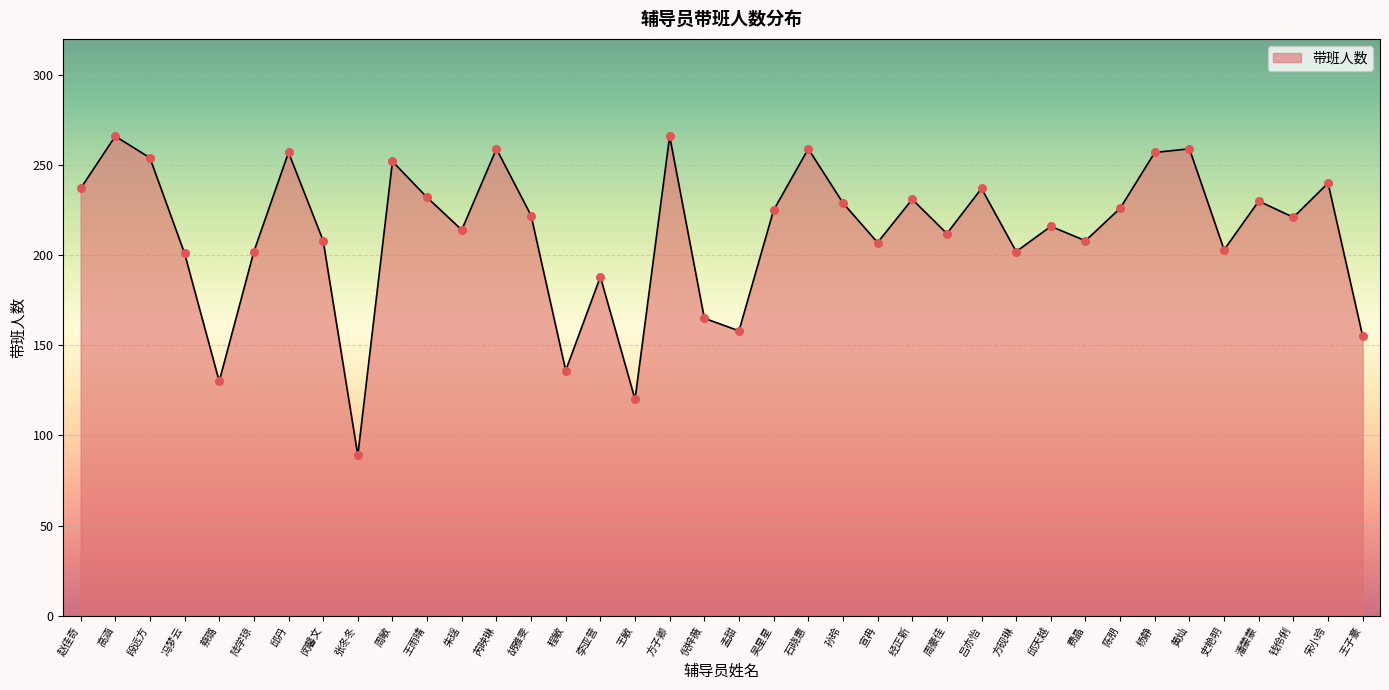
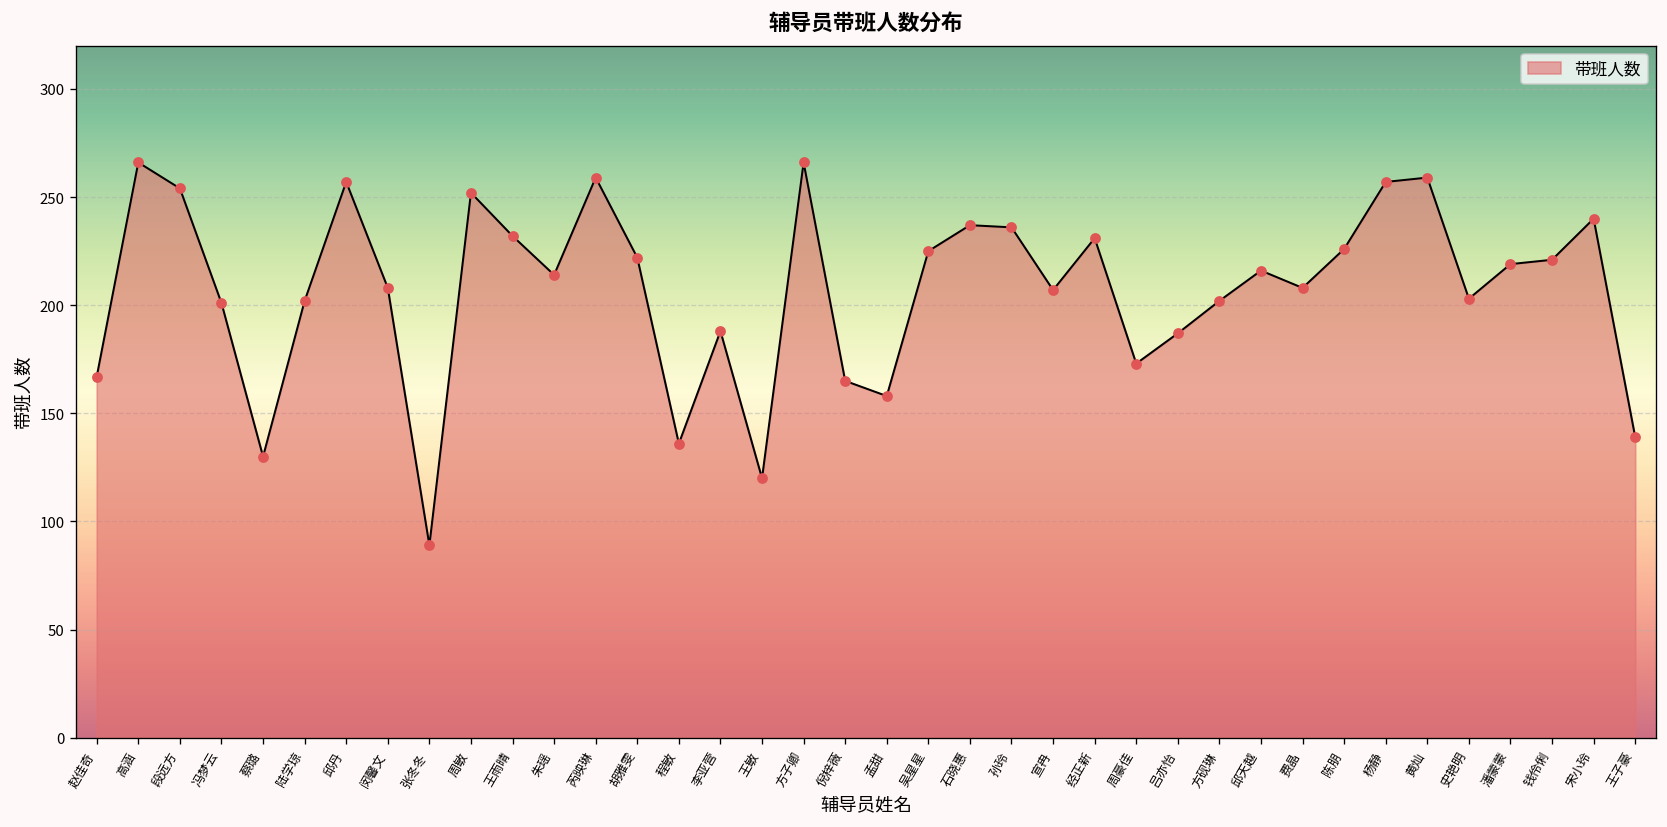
赵佳奇: 237 -> 167
石晓惠: 259 -> 237
孙玲: 229 -> 236
周豪佳: 212 -> 173
吕亦怡: 237 -> 187
潘蒙蒙: 230 -> 219
王子豪: 155 -> 139
